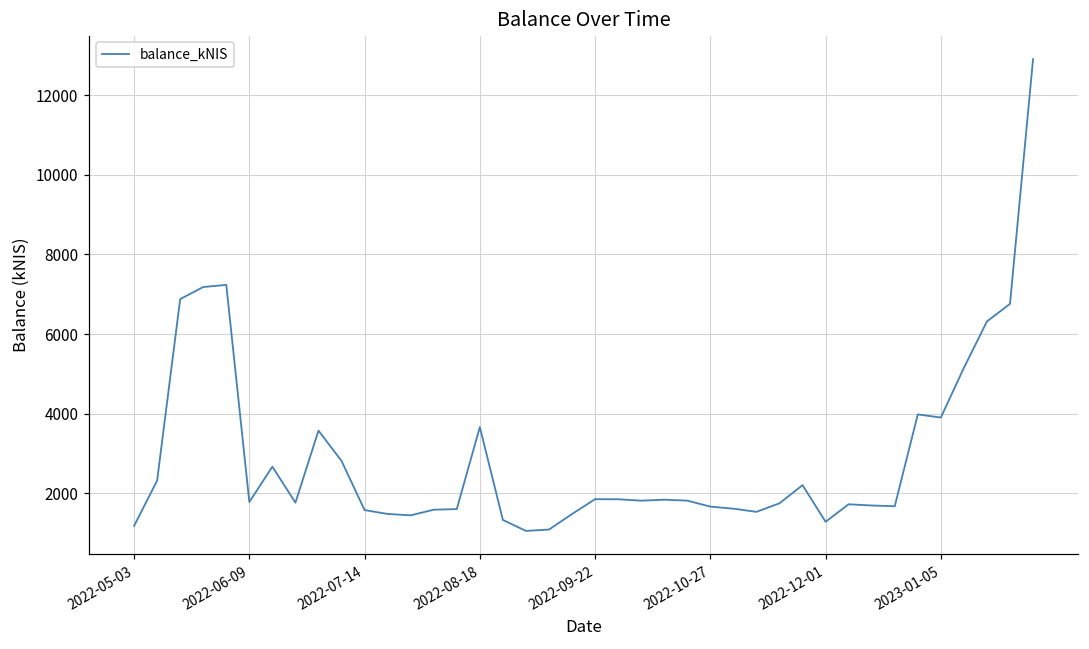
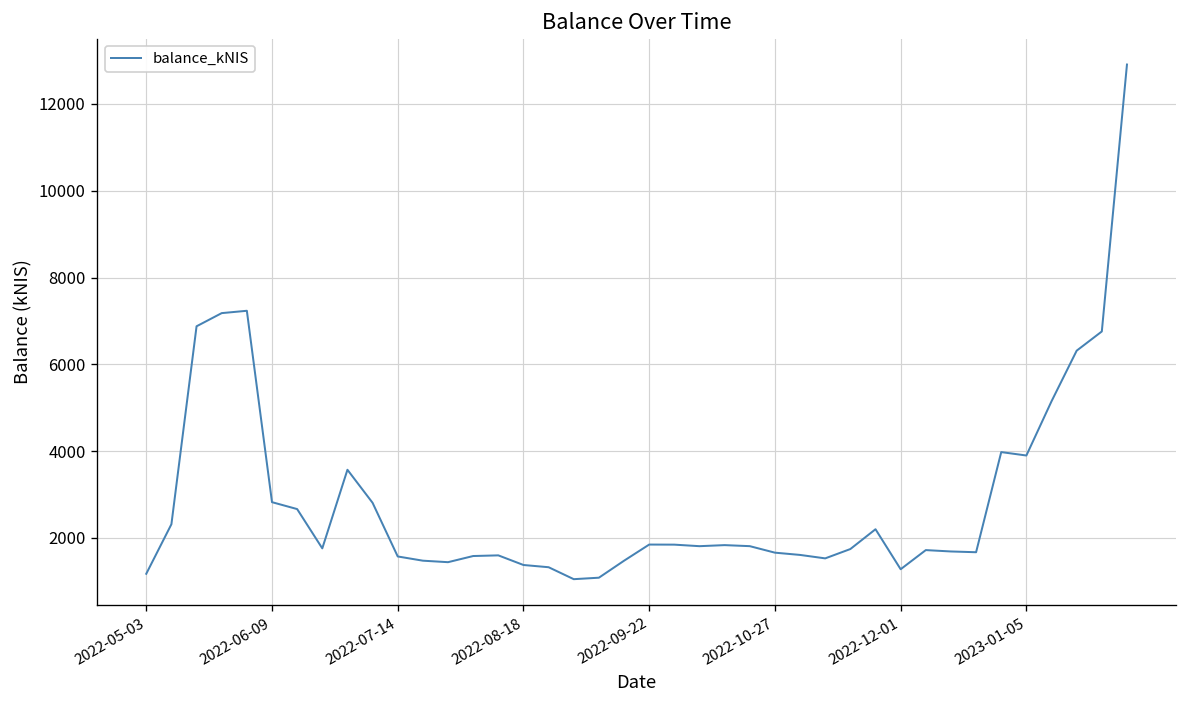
2022-06-09: 1800 -> 2800
2022-08-18: 3700 -> 1400
